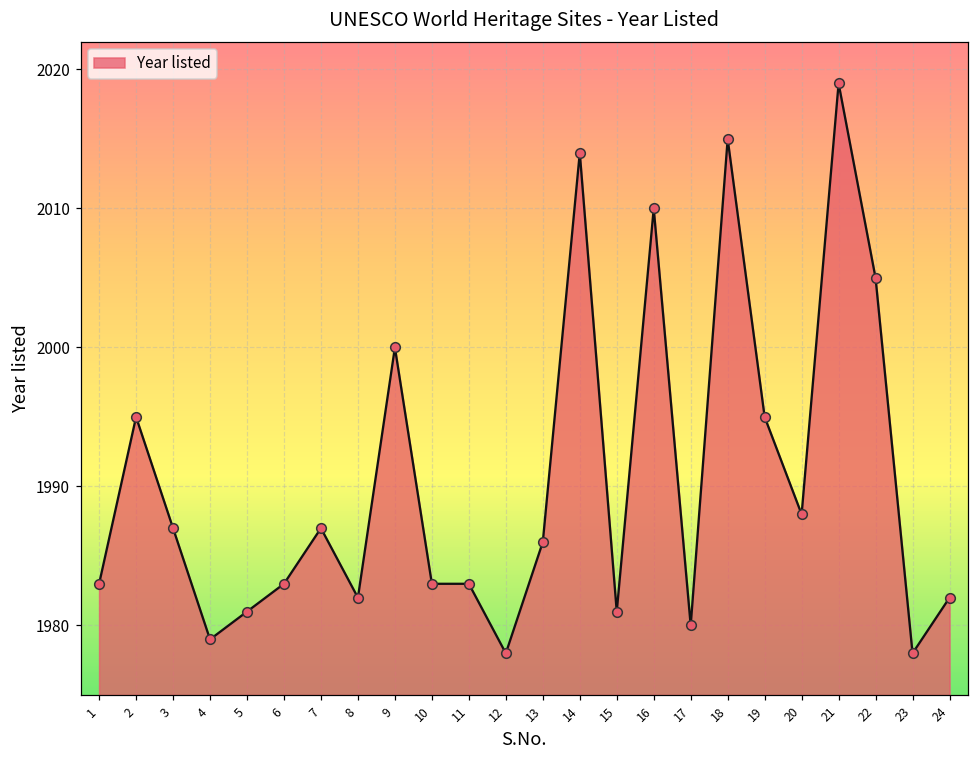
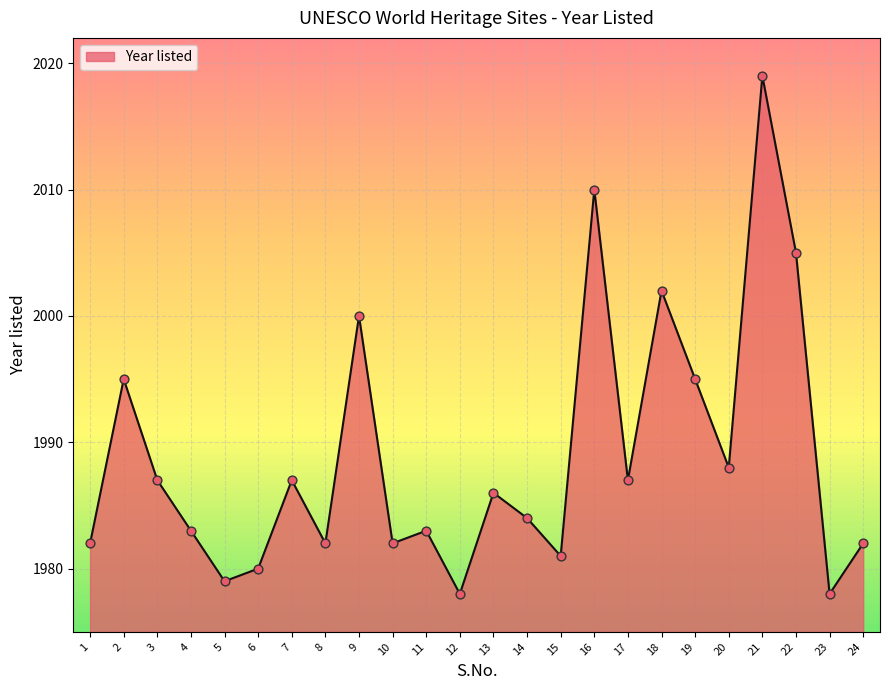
1: 1983 -> 1982
4: 1979 -> 1983
5: 1981 -> 1979
6: 1983 -> 1980
10: 1983 -> 1982
14: 2014 -> 1984
17: 1980 -> 1987
18: 2015 -> 2002
